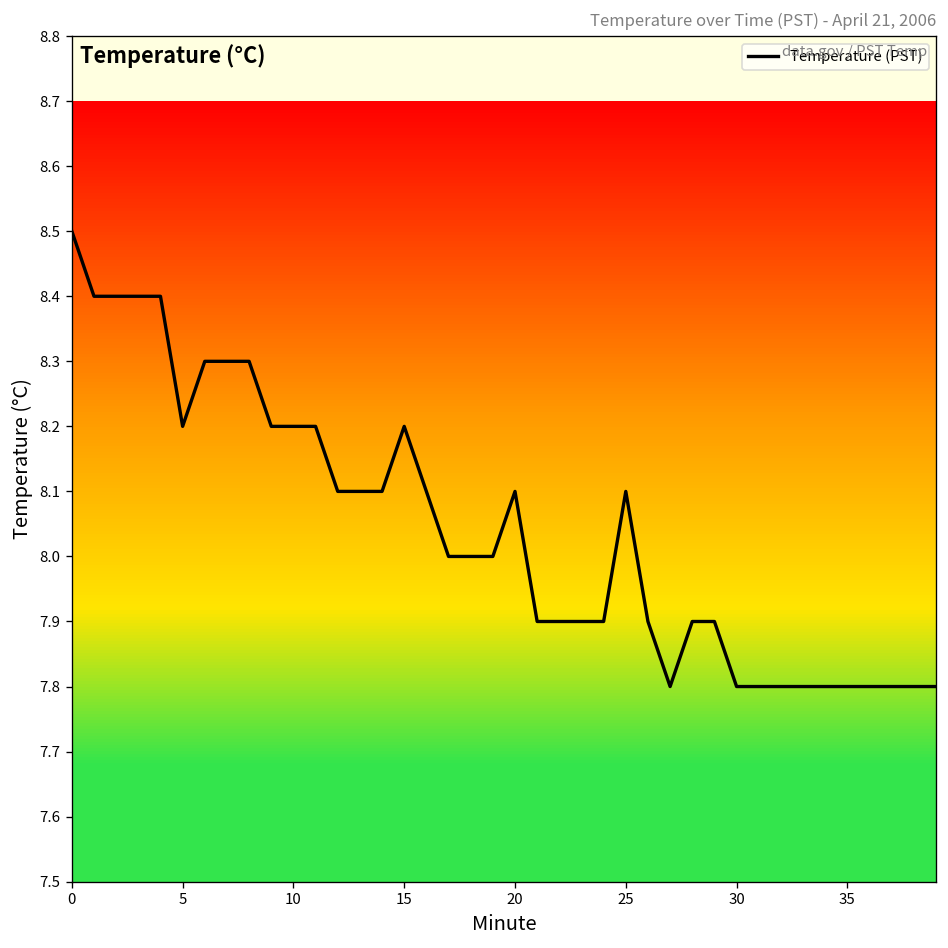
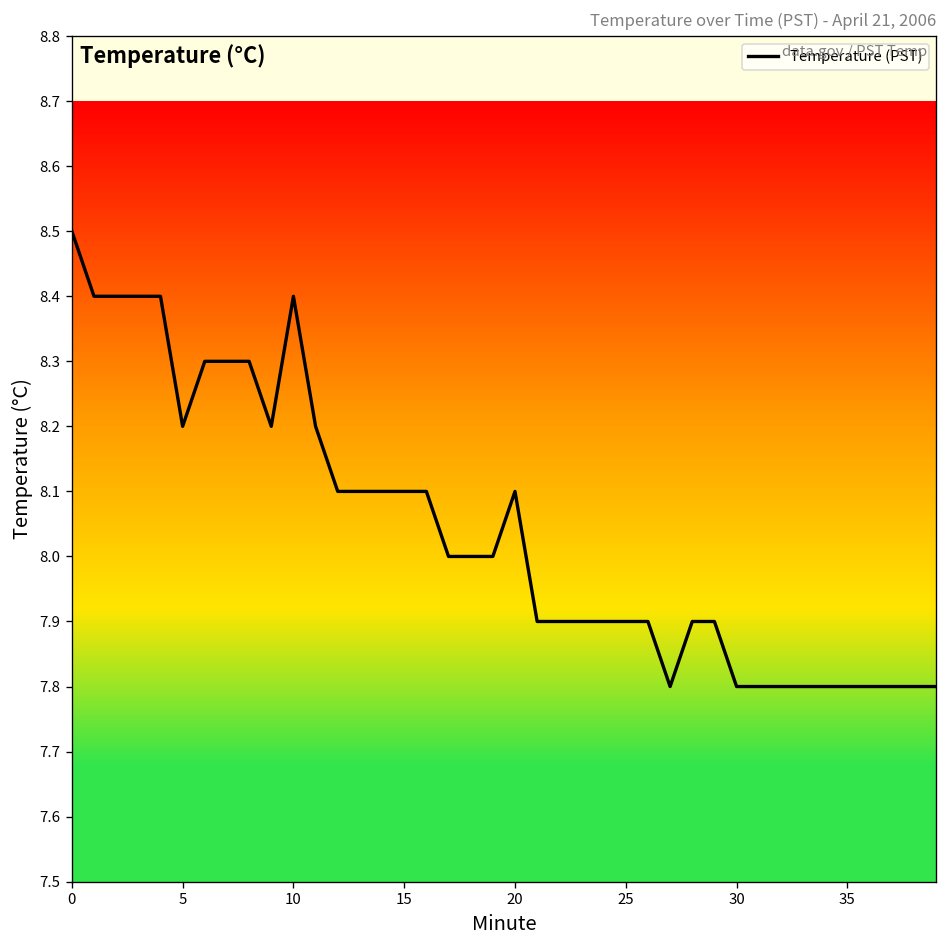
10: 8.2 -> 8.4
15: 8.2 -> 8.1
25: 8.1 -> 7.9
